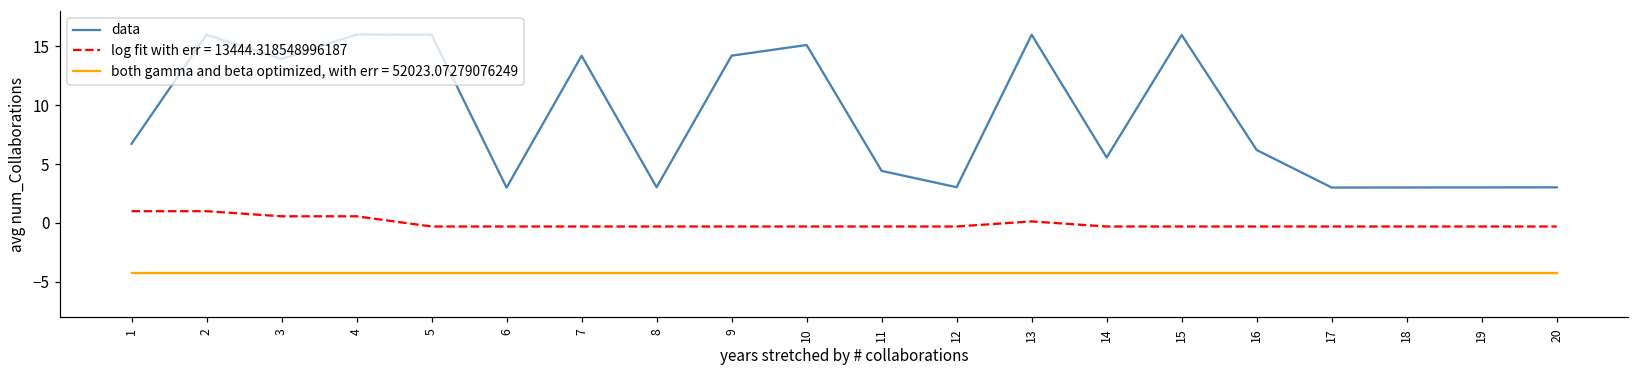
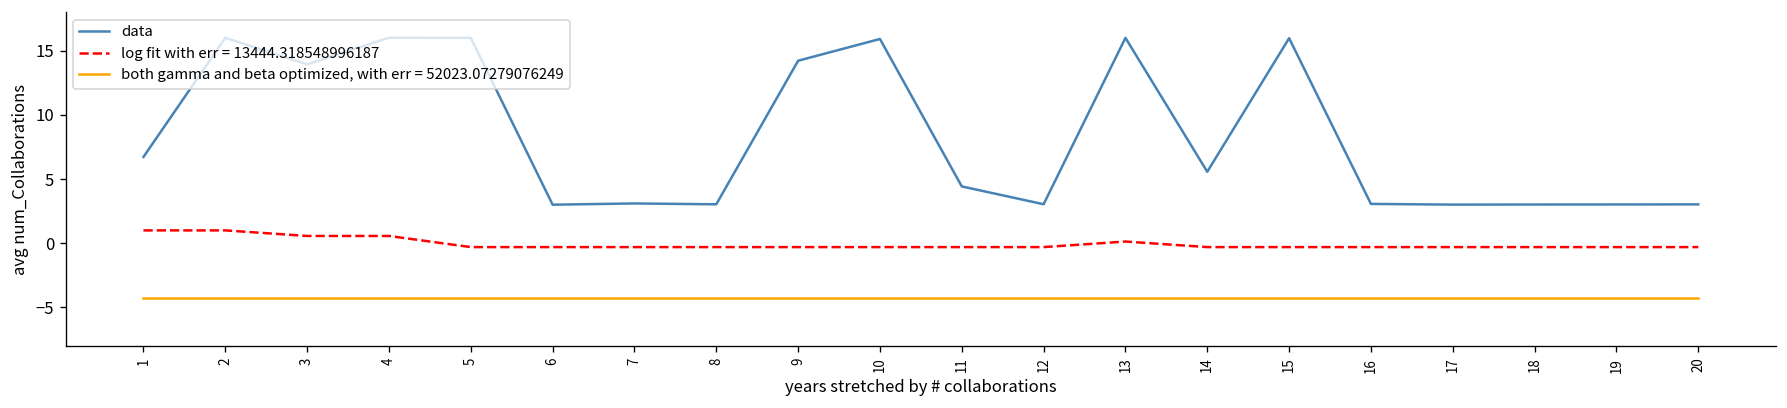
data, 7: 14.2 -> 3.1
data, 10: 15.1 -> 15.9
data, 16: 6.2 -> 3.1
